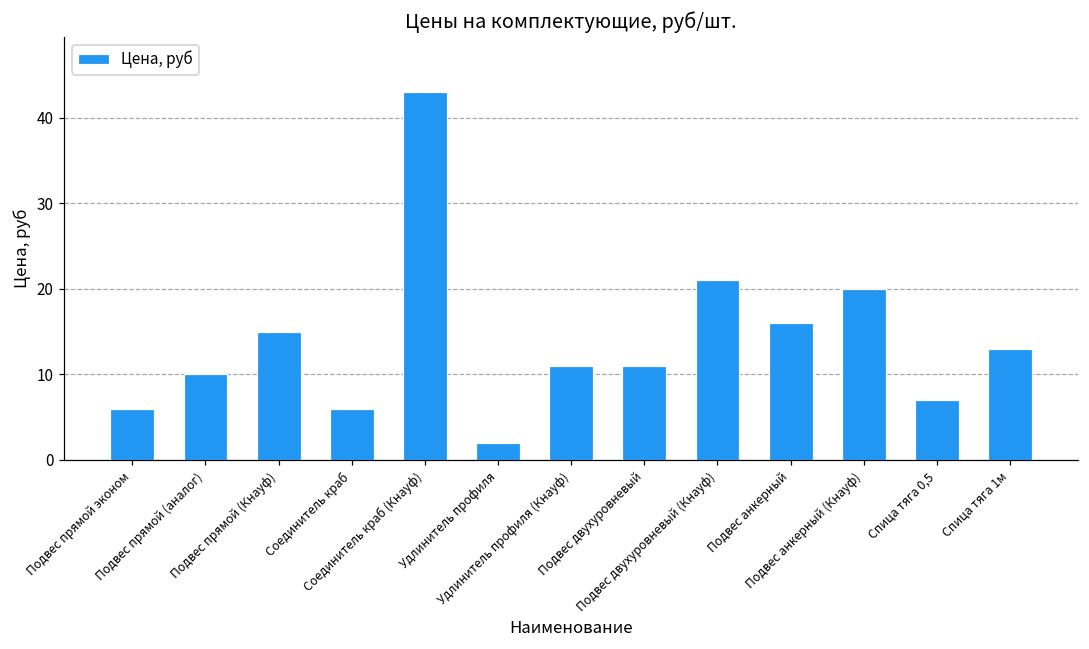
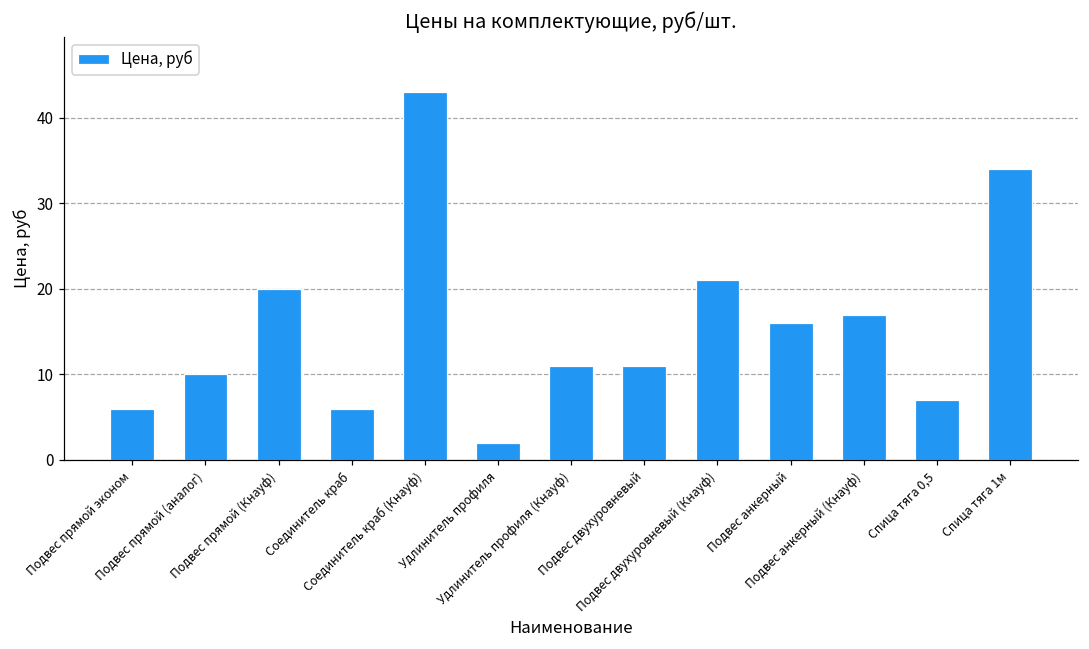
Подвес прямой (Кнауф): 15 -> 20
Подвес анкерный (Кнауф): 20 -> 17
Спица тяга 1м: 13 -> 34
